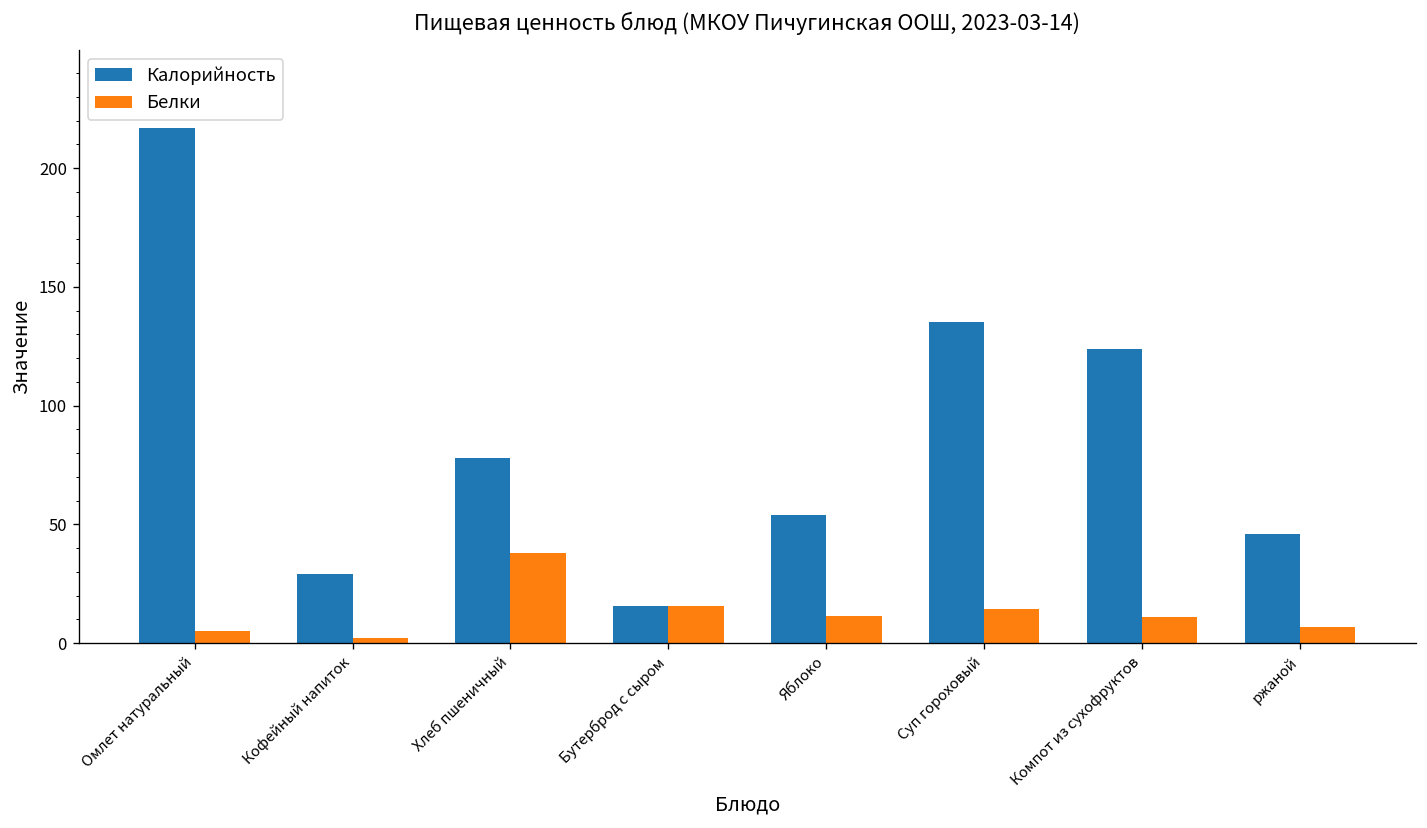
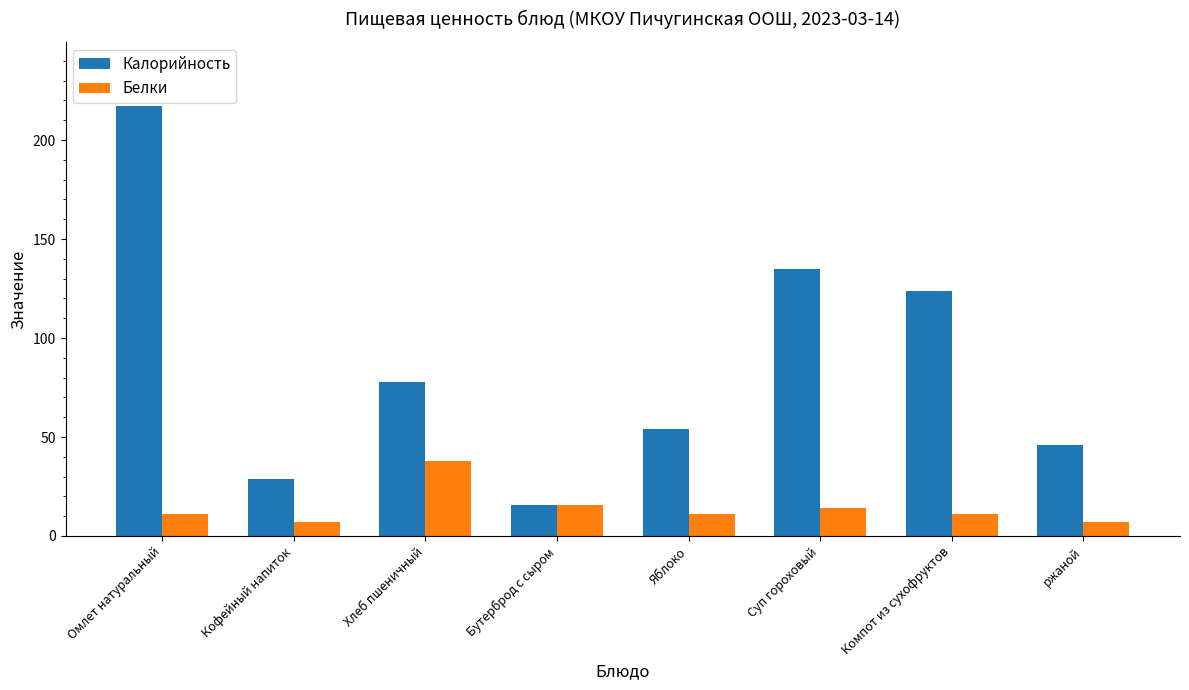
Белки, Омлет натуральный: 5 -> 11
Белки, Кофейный напиток: 2 -> 7
